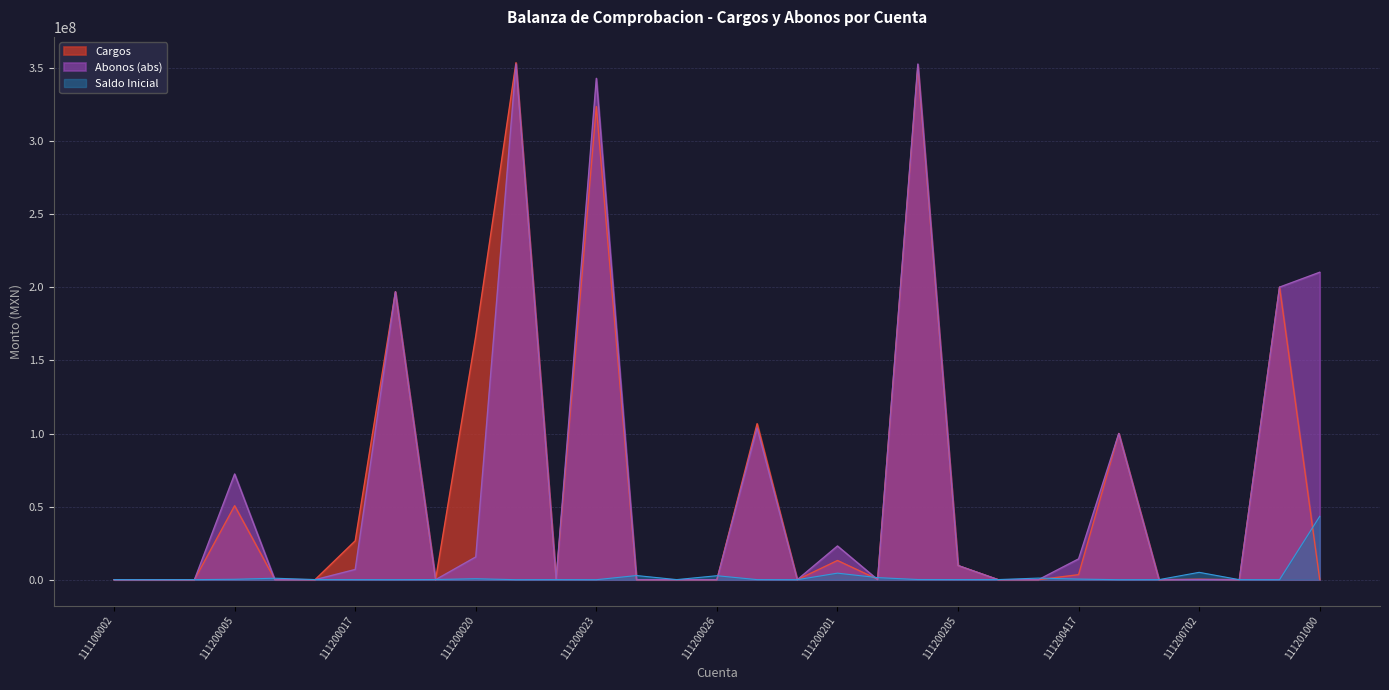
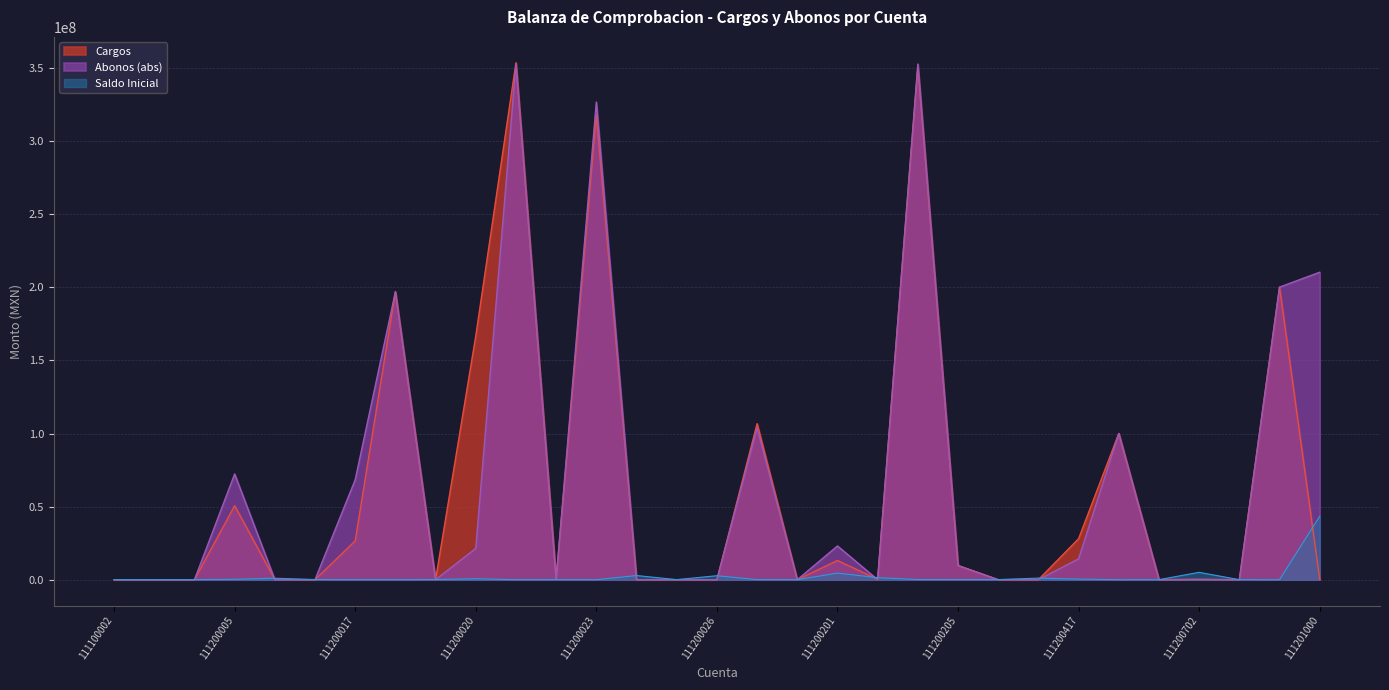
Abonos (abs), 111200017: 7000000 -> 68000000
Abonos (abs), 111200020: 16000000 -> 21000000
Cargos, 111200023: 324000000 -> 318000000
Abonos (abs), 111200023: 343000000 -> 327000000
Cargos, 111200417: 3000000 -> 28000000
